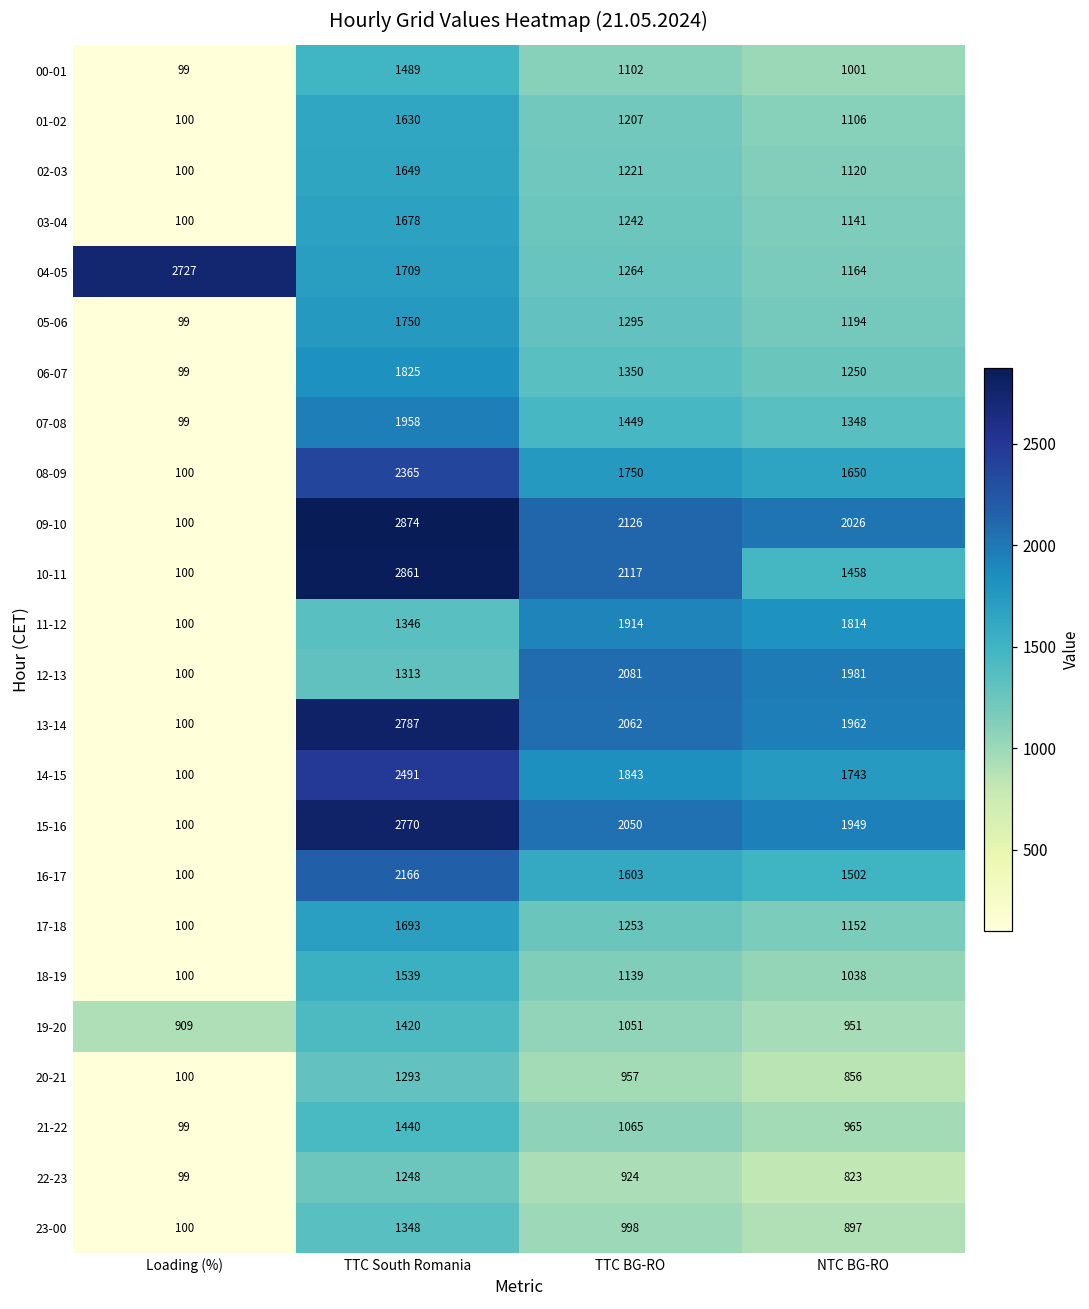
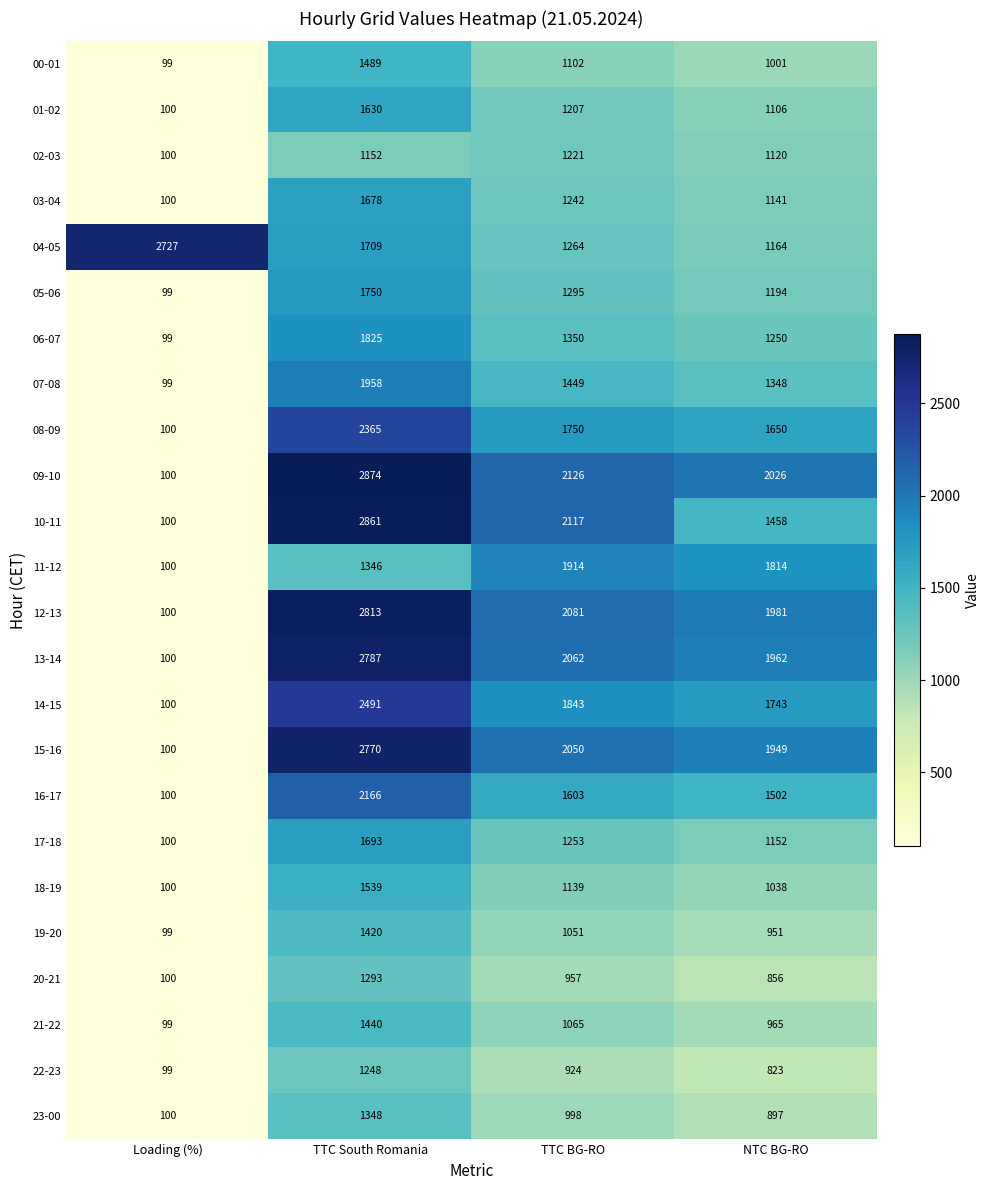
02-03, TTC South Romania: 1649 -> 1152
12-13, TTC South Romania: 1313 -> 2813
19-20, Loading (%): 909 -> 99
